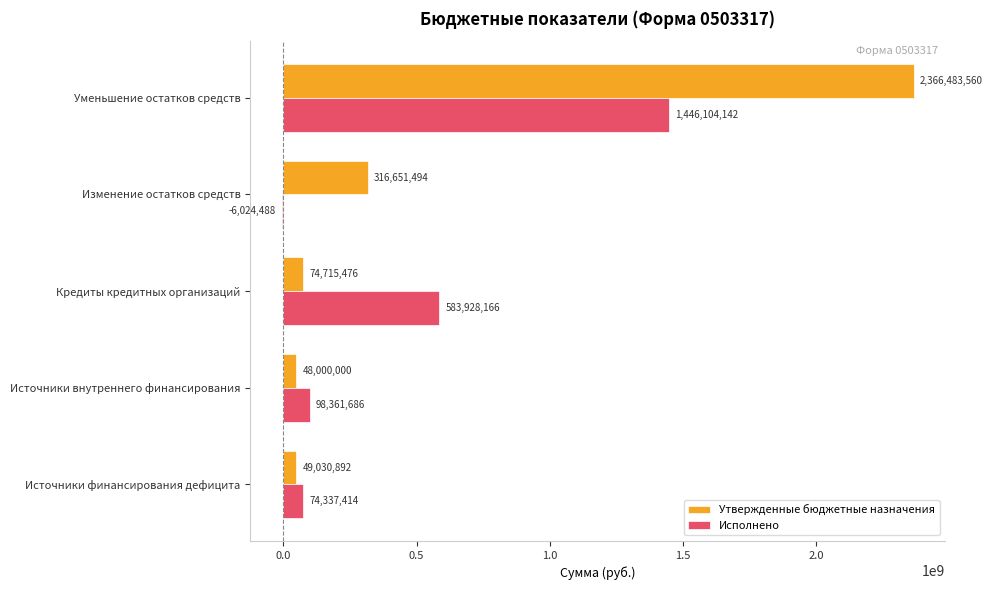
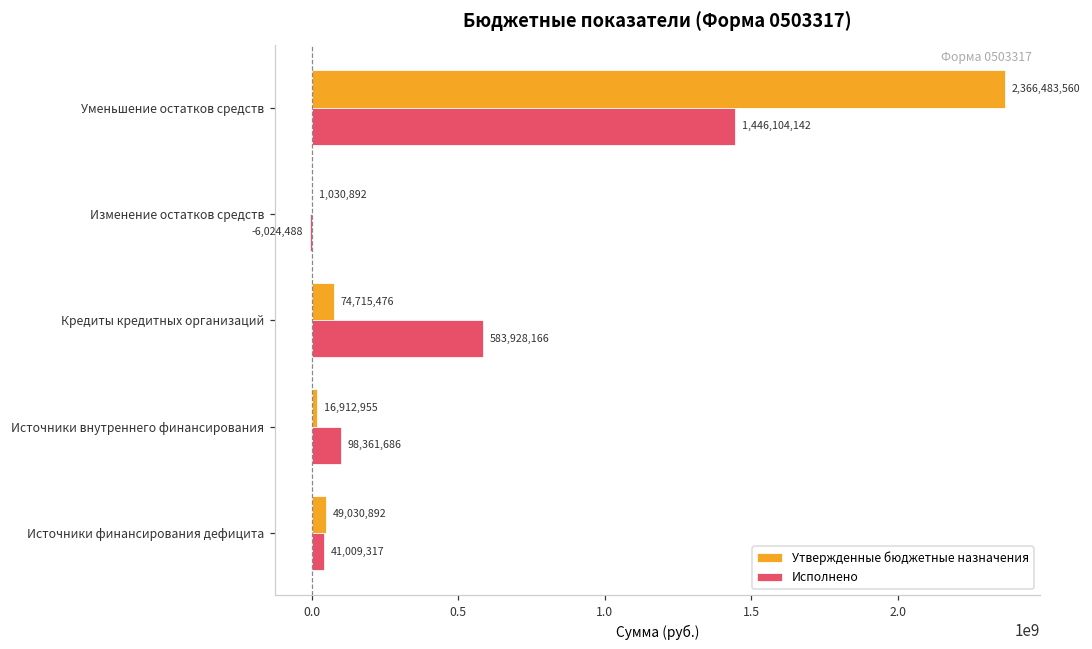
Утвержденные бюджетные назначения, Изменение остатков средств: 316,651,494 -> 1,030,892
Утвержденные бюджетные назначения, Источники внутреннего финансирования: 48,000,000 -> 16,912,955
Исполнено, Источники финансирования дефицита: 74,337,414 -> 41,009,317
